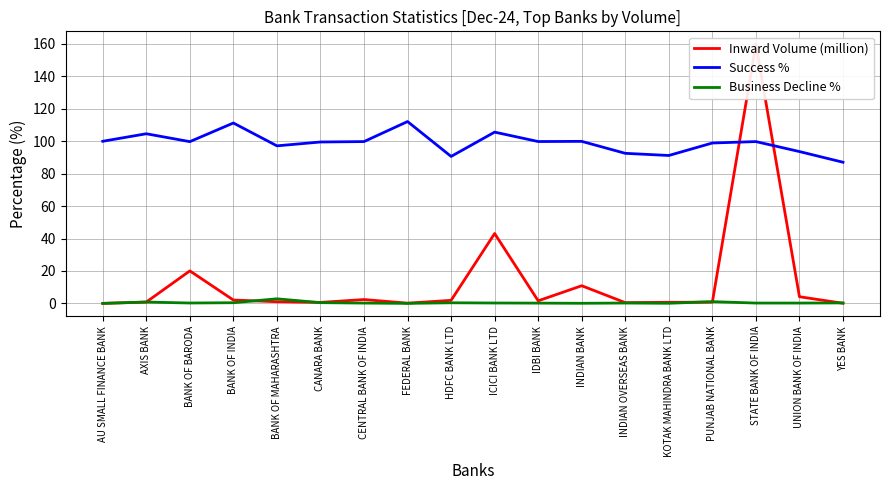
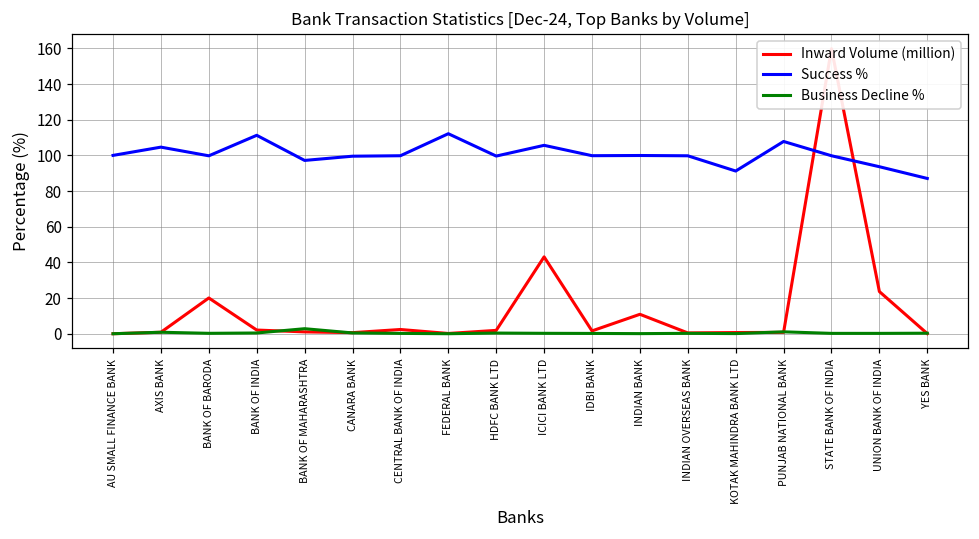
Success %, HDFC BANK LTD: 91 -> 100
Success %, INDIAN OVERSEAS BANK: 93 -> 100
Success %, PUNJAB NATIONAL BANK: 99 -> 108
Inward Volume (million), UNION BANK OF INDIA: 4 -> 24
